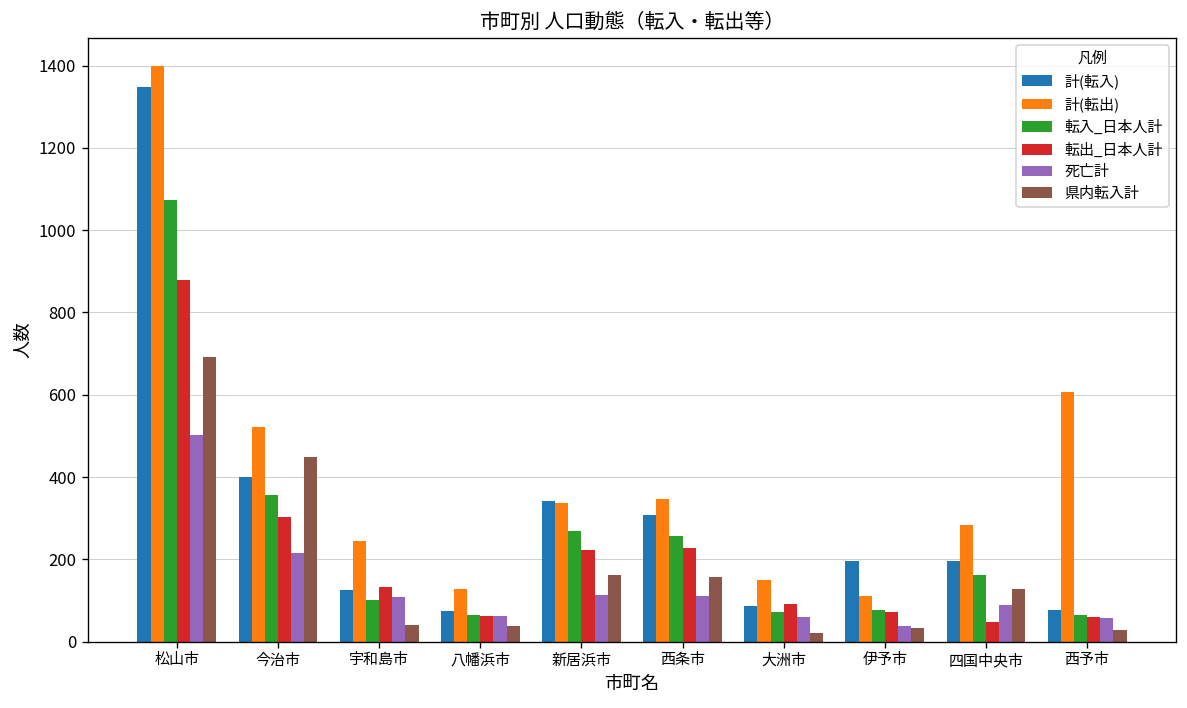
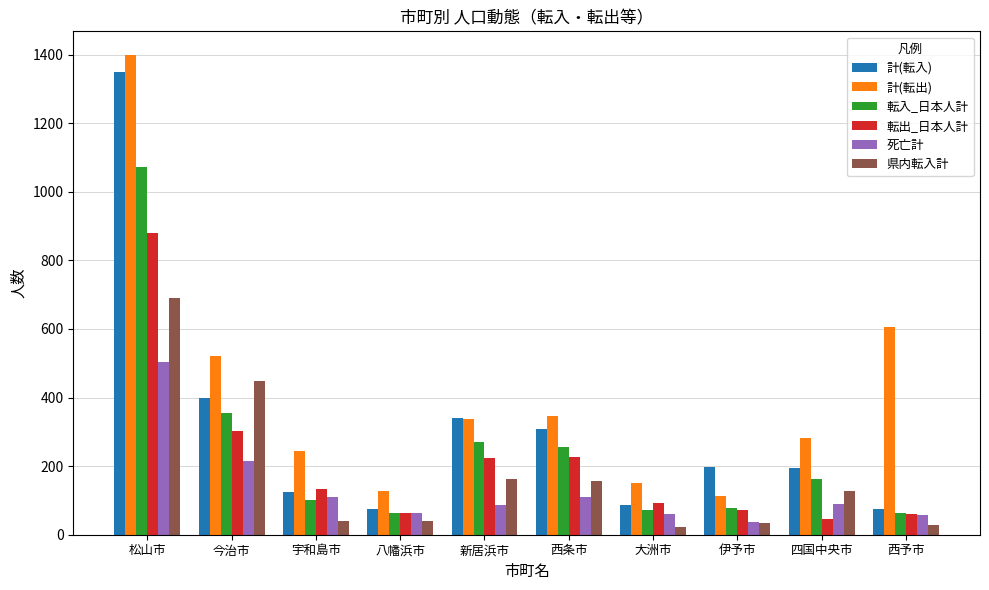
死亡計, 新居浜市: 110 -> 90
